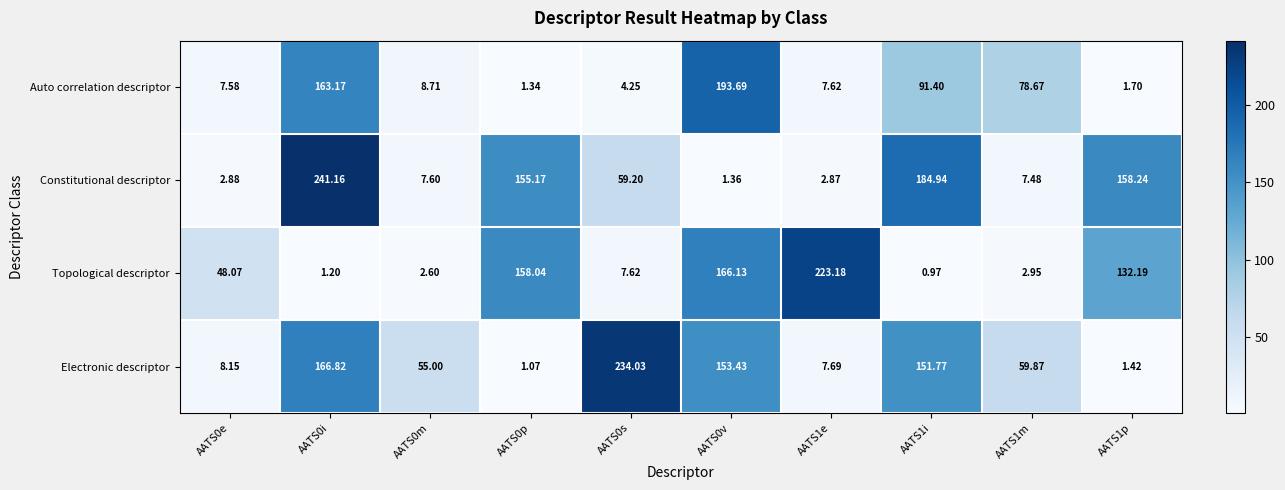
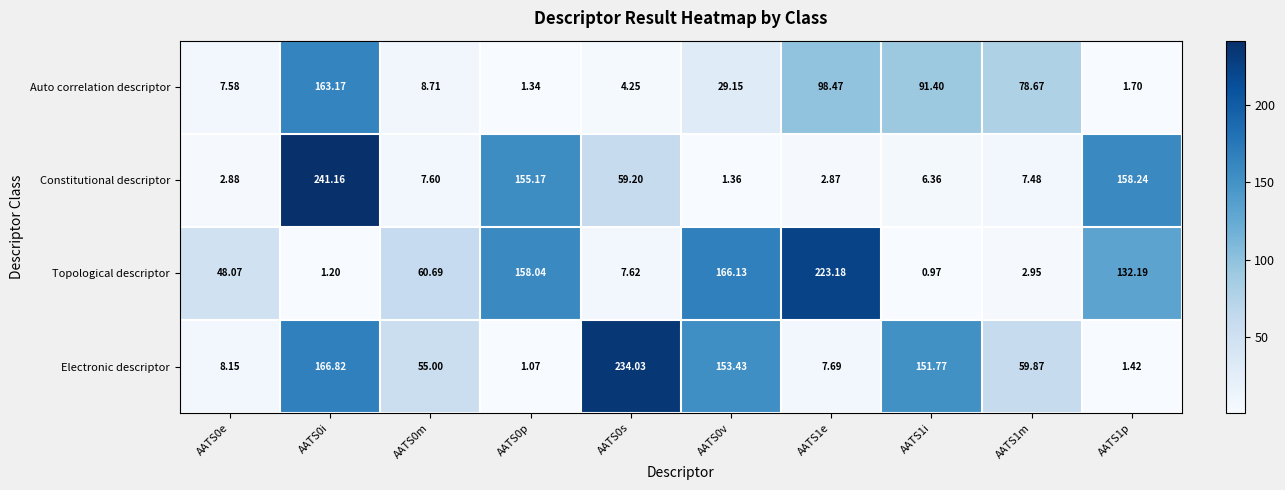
Auto correlation descriptor, AATS0v: 193.69 -> 29.15
Auto correlation descriptor, AATS1e: 7.62 -> 98.47
Constitutional descriptor, AATS1i: 184.94 -> 6.36
Topological descriptor, AATS0m: 2.60 -> 60.69
